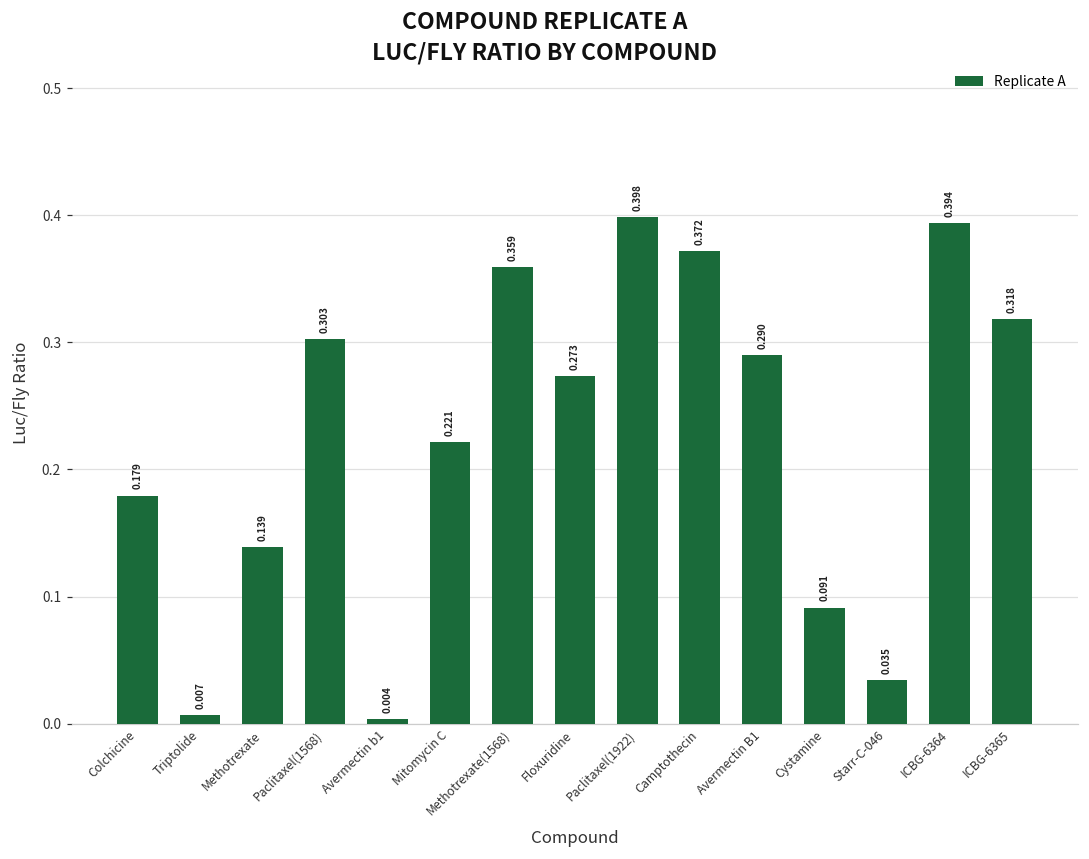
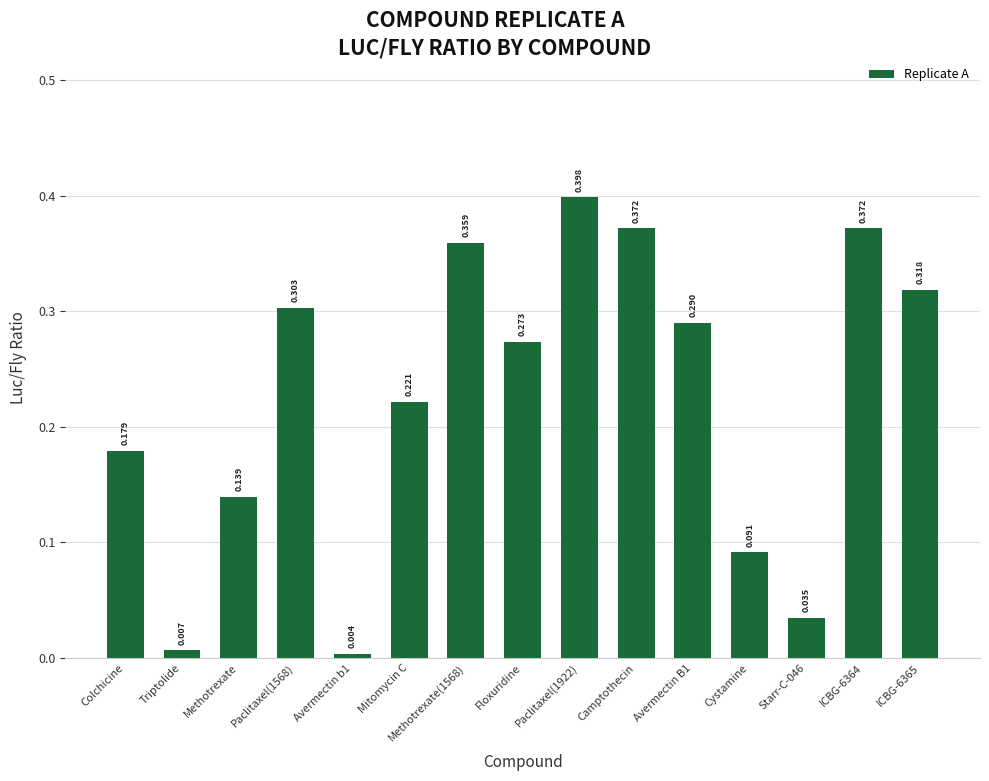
ICBG-6364: 0.394 -> 0.372
